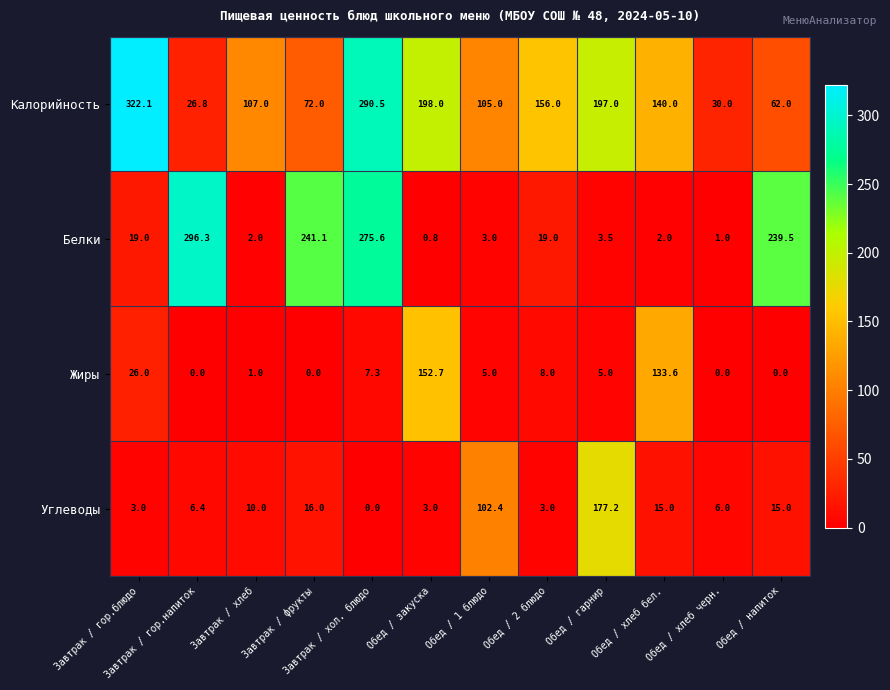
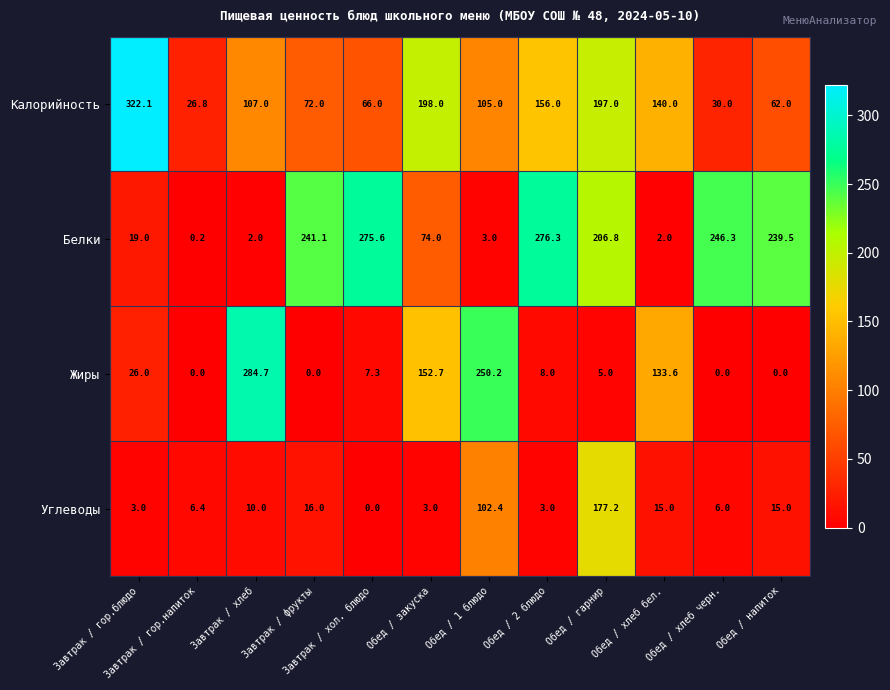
Калорийность, Завтрак / хол. блюдо: 290.5 -> 66.0
Белки, Завтрак / гор.напиток: 296.3 -> 0.2
Белки, Обед / закуска: 0.8 -> 74.0
Белки, Обед / 2 блюдо: 19.0 -> 276.3
Белки, Обед / гарнир: 3.5 -> 206.8
Белки, Обед / хлеб черн.: 1.0 -> 246.3
Жиры, Завтрак / хлеб: 1.0 -> 284.7
Жиры, Обед / 1 блюдо: 5.0 -> 250.2
